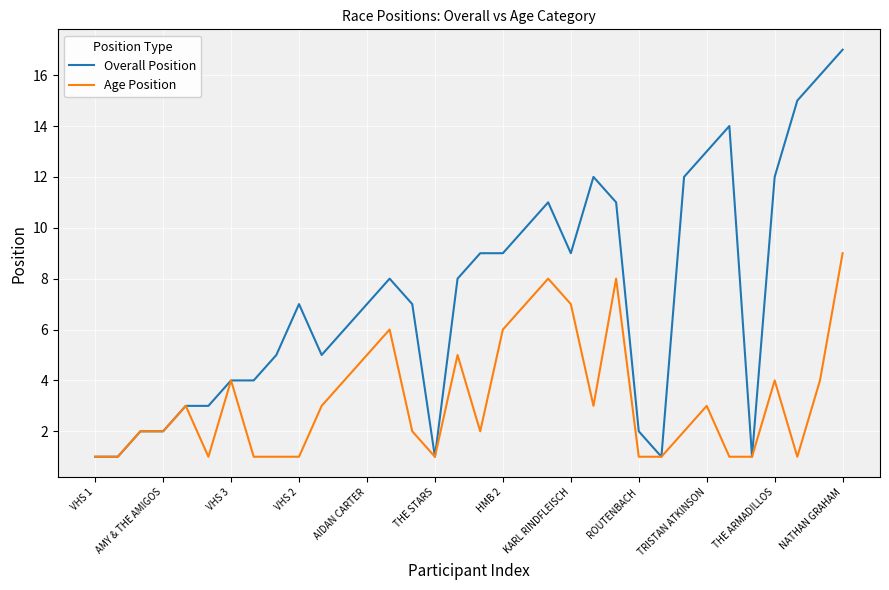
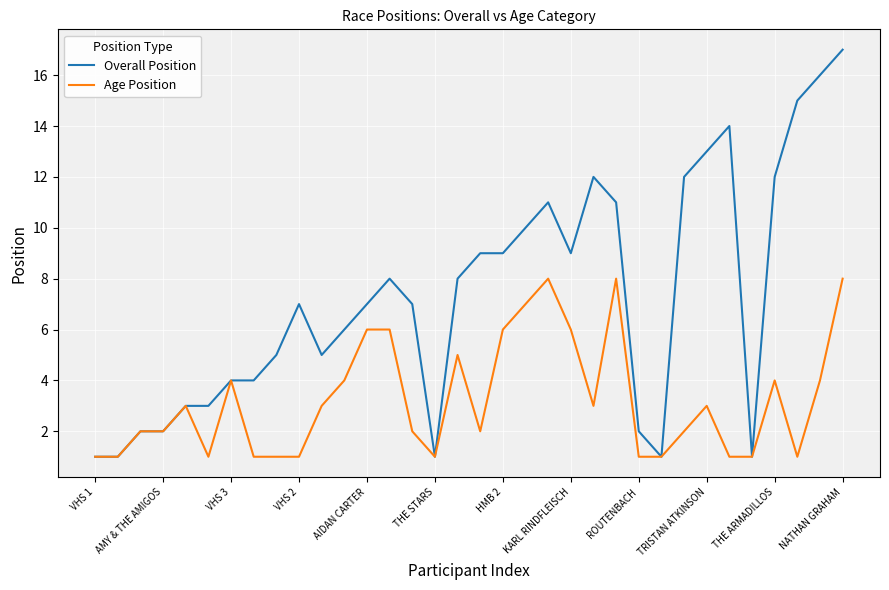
Age Position, AIDAN CARTER: 5 -> 6
Age Position, KARL RINDFLEISCH: 7 -> 6
Age Position, NATHAN GRAHAM: 9 -> 8
